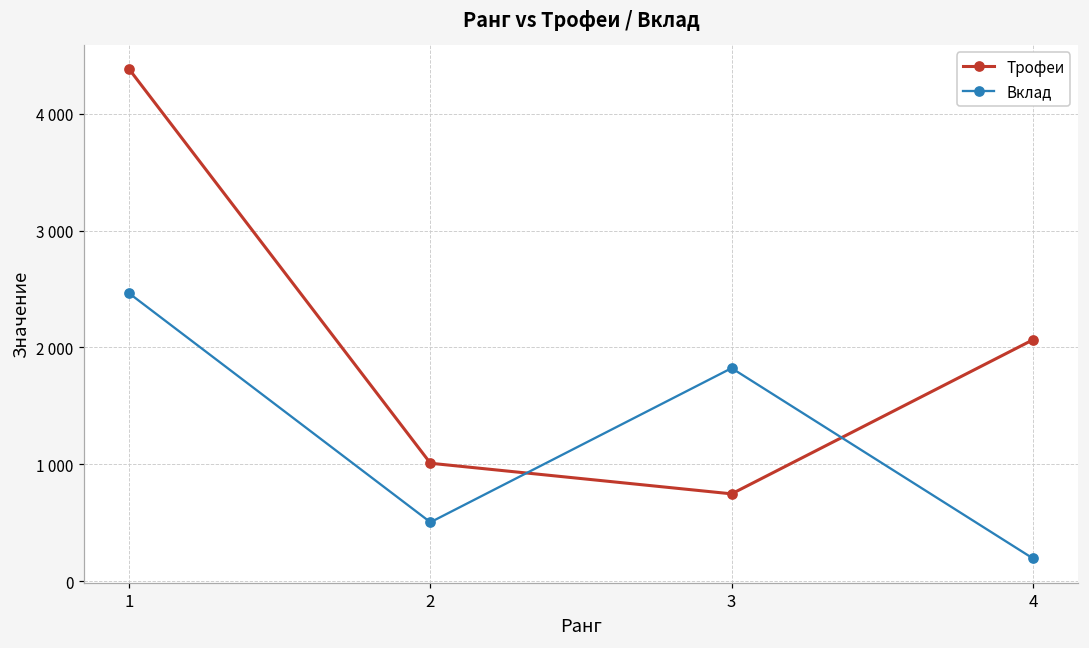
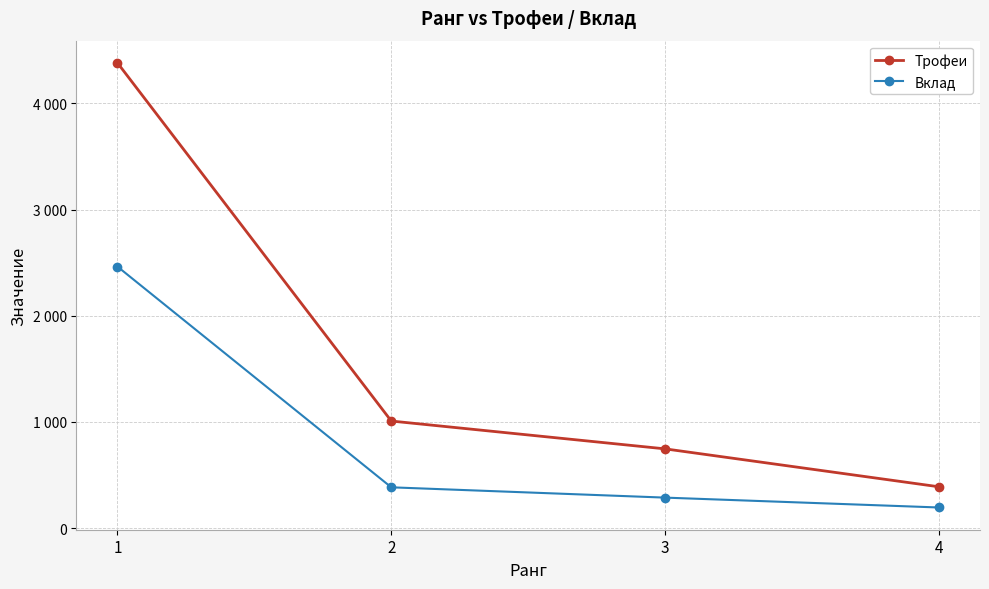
Вклад, 2: 500 -> 390
Вклад, 3: 1820 -> 290
Трофеи, 4: 2070 -> 390
